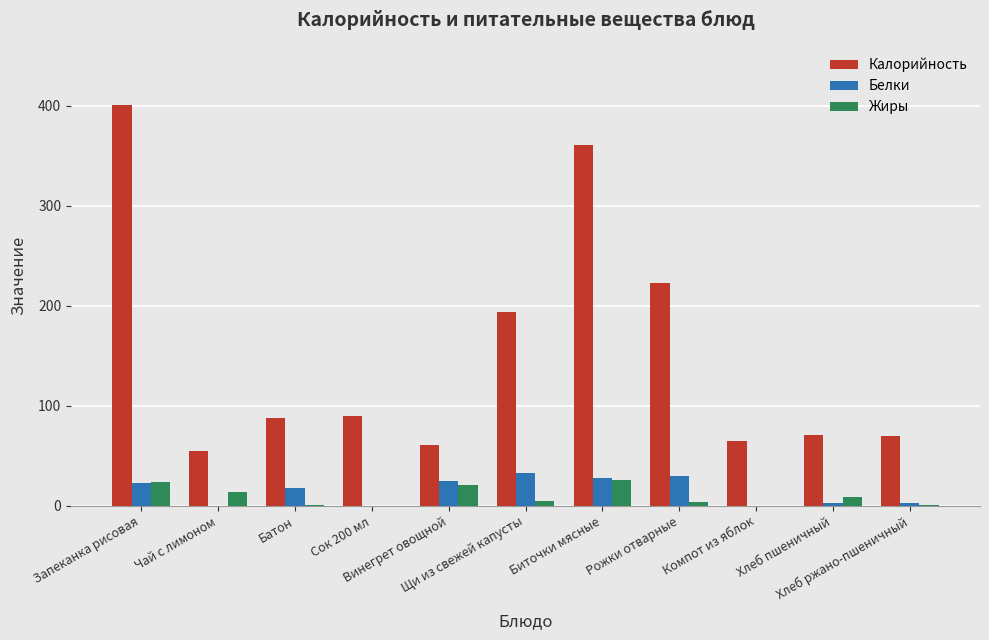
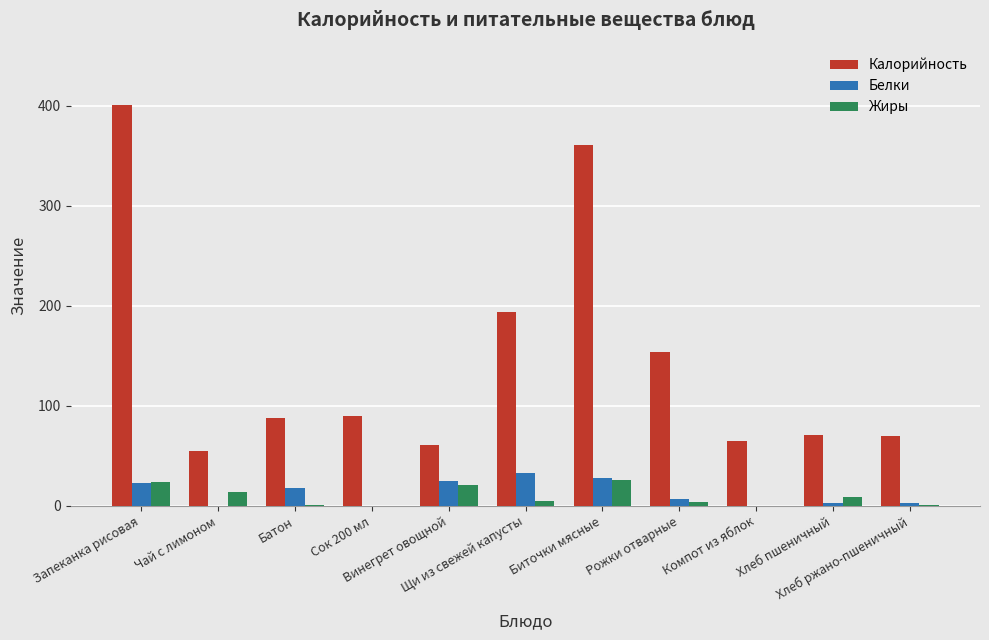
Калорийность, Рожки отварные: 220 -> 150
Белки, Рожки отварные: 30 -> 10
